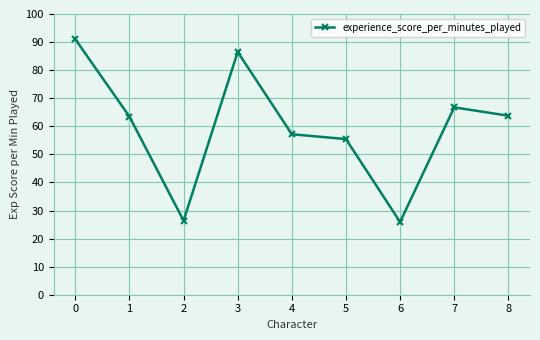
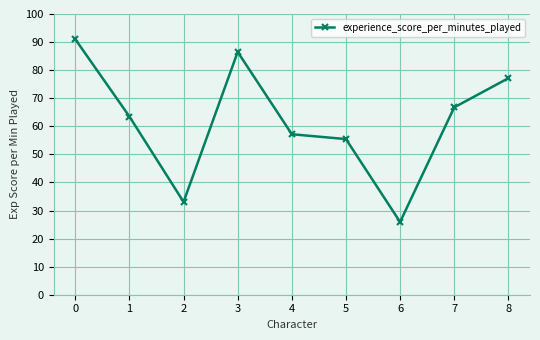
2: 26 -> 33
8: 64 -> 77
